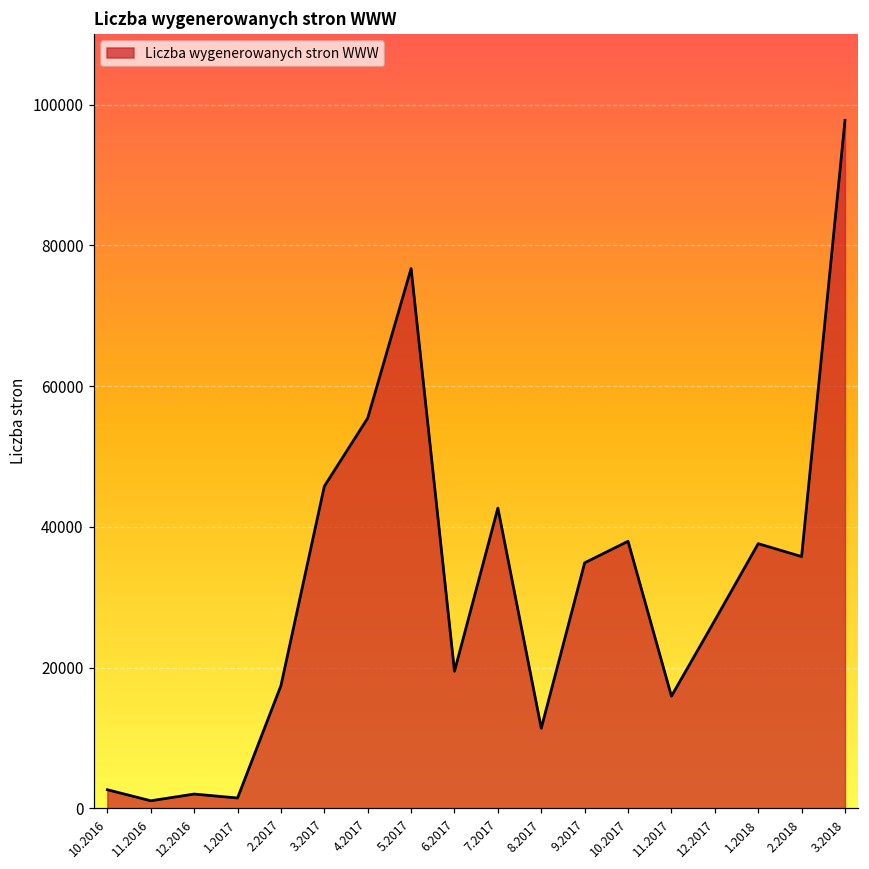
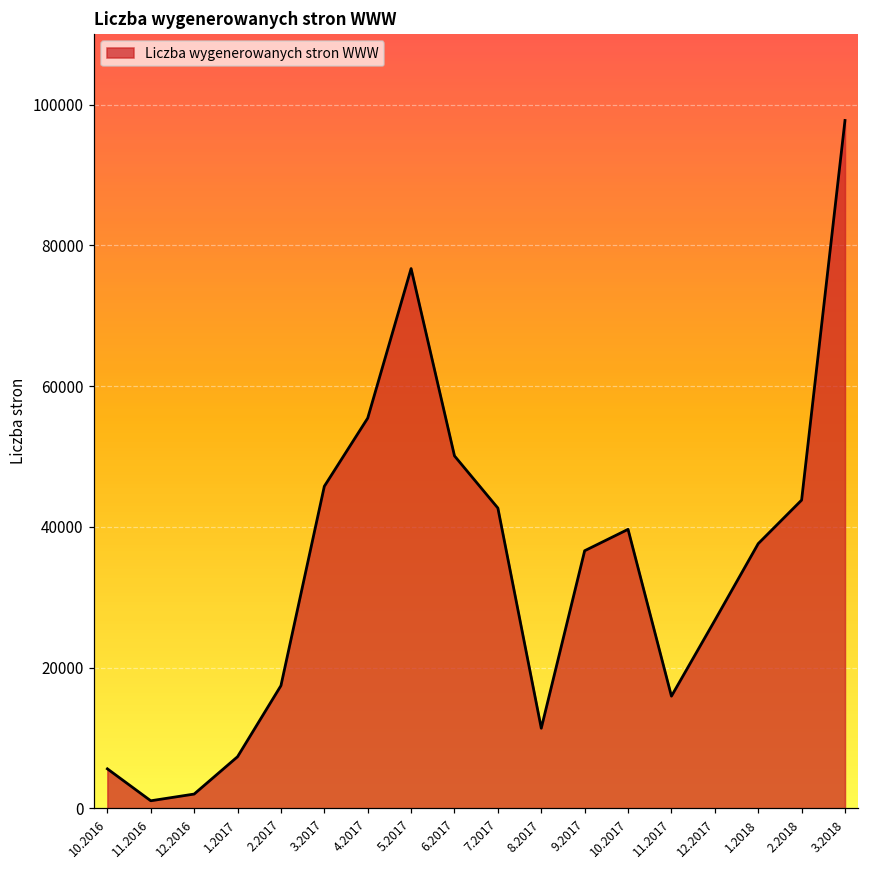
10.2016: 3000 -> 6000
1.2017: 1000 -> 7000
6.2017: 19000 -> 50000
9.2017: 35000 -> 37000
10.2017: 38000 -> 40000
2.2018: 36000 -> 44000
